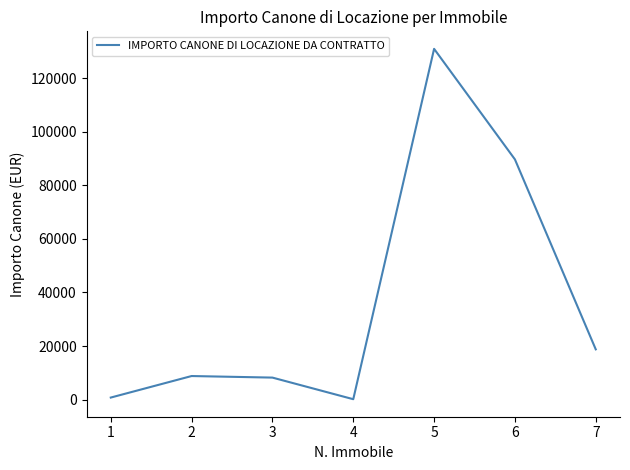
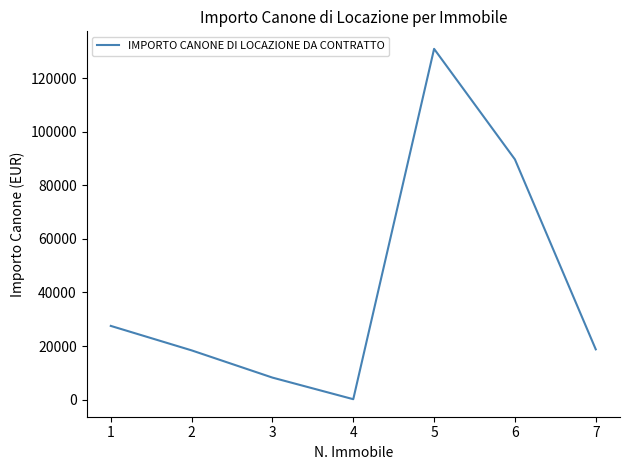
1: 1000 -> 28000
2: 9000 -> 18000
